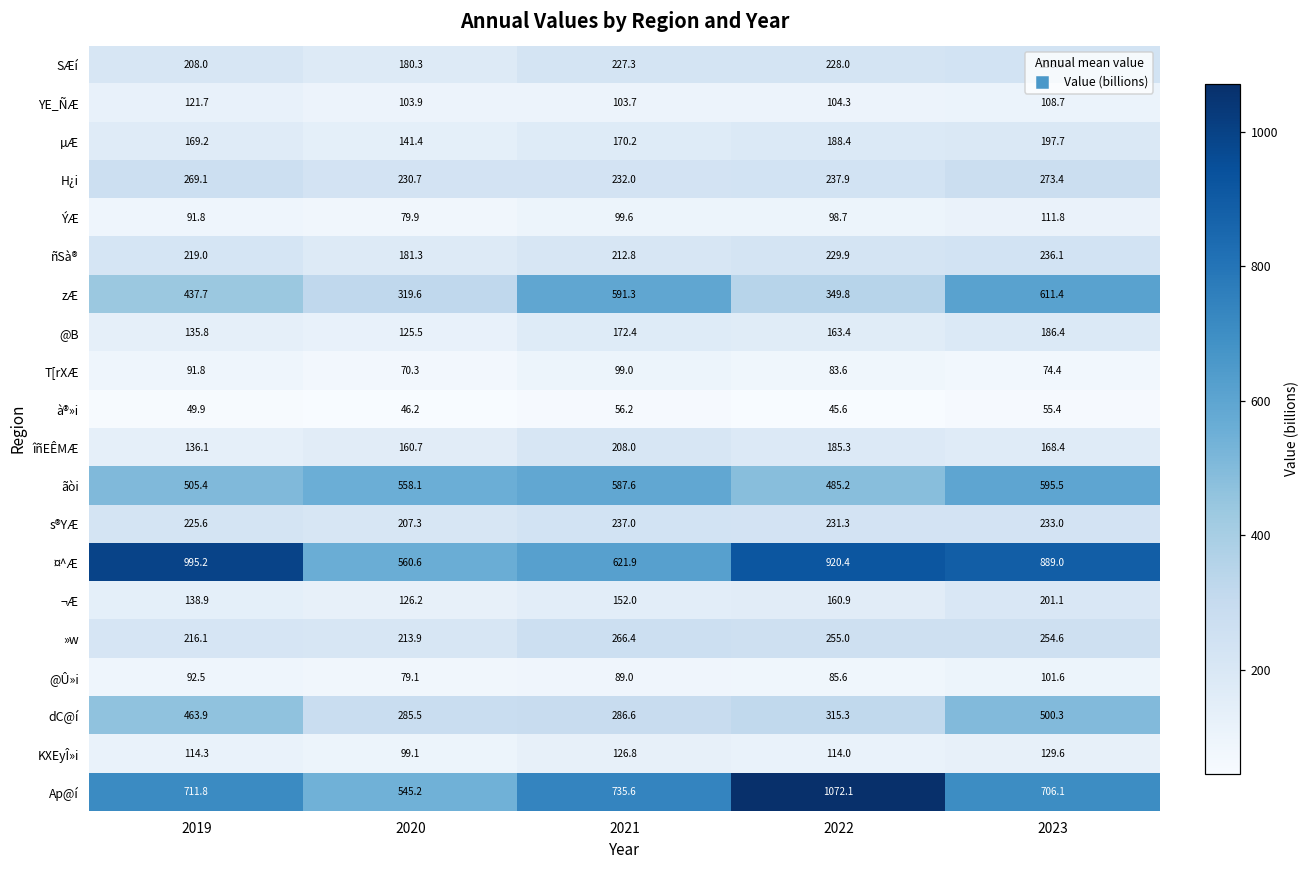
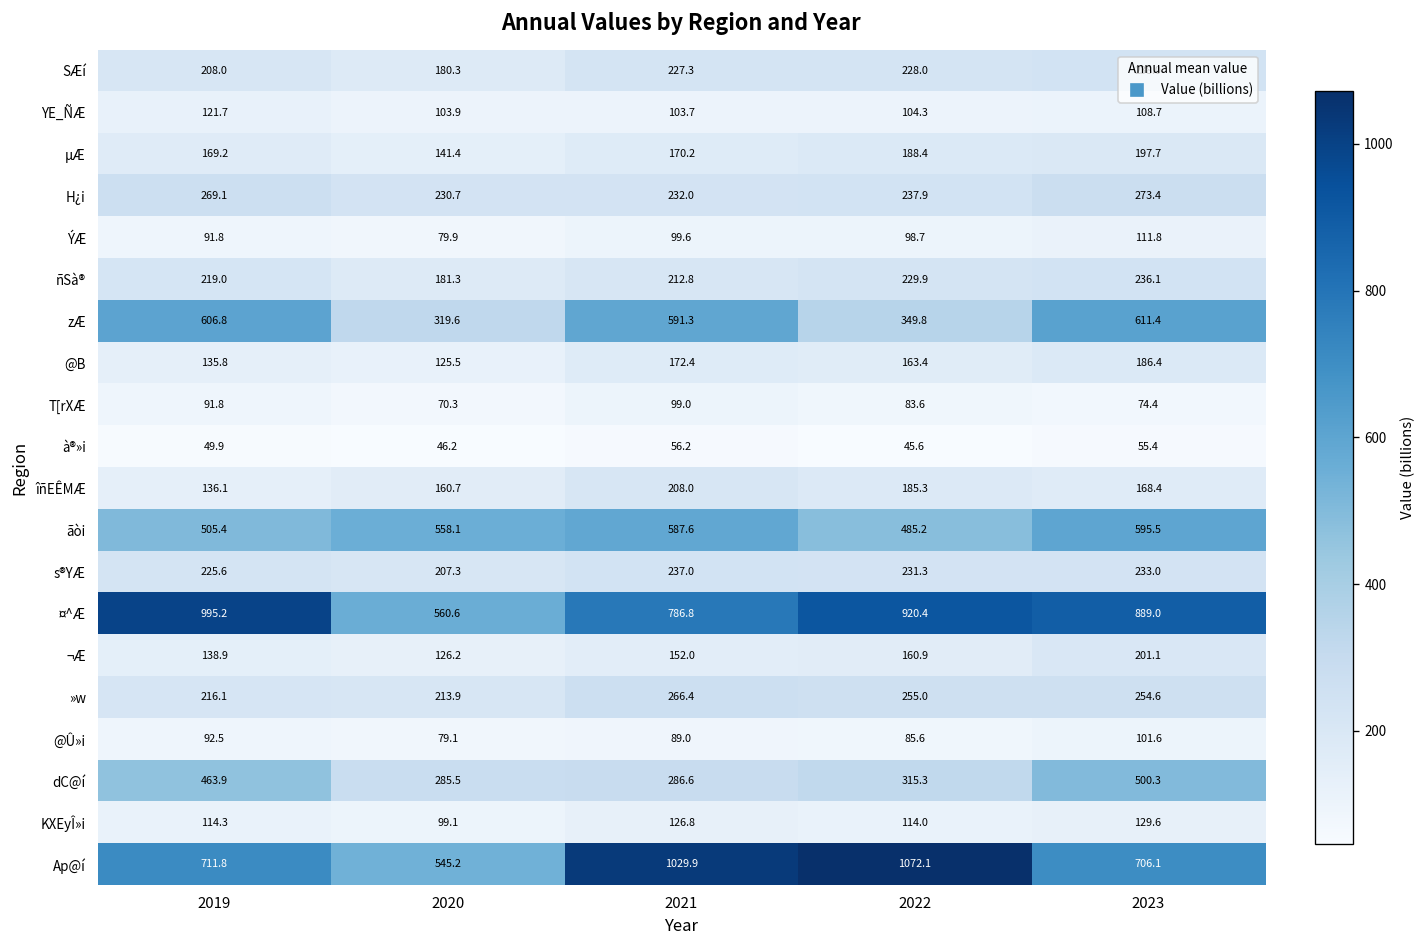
zÆ, 2019: 437.7 -> 606.8
¤^Æ, 2021: 621.9 -> 786.8
Ap@í, 2021: 735.6 -> 1029.9
